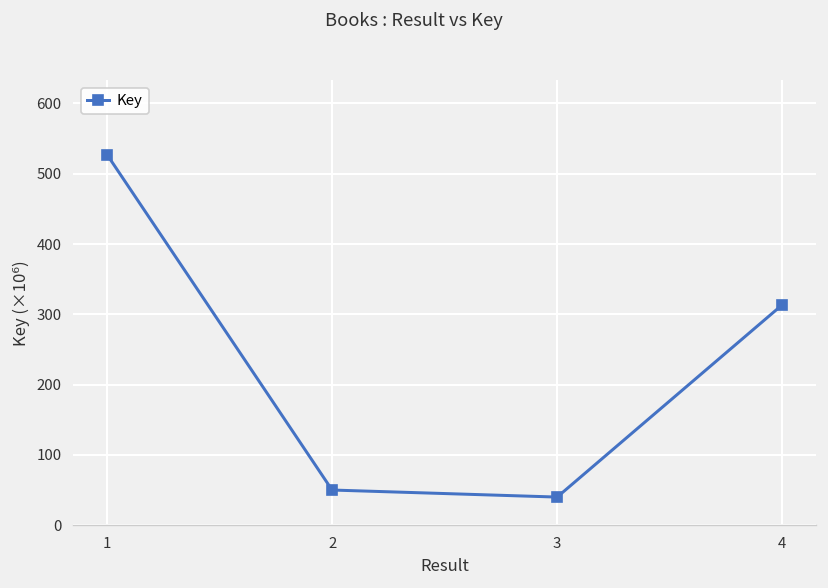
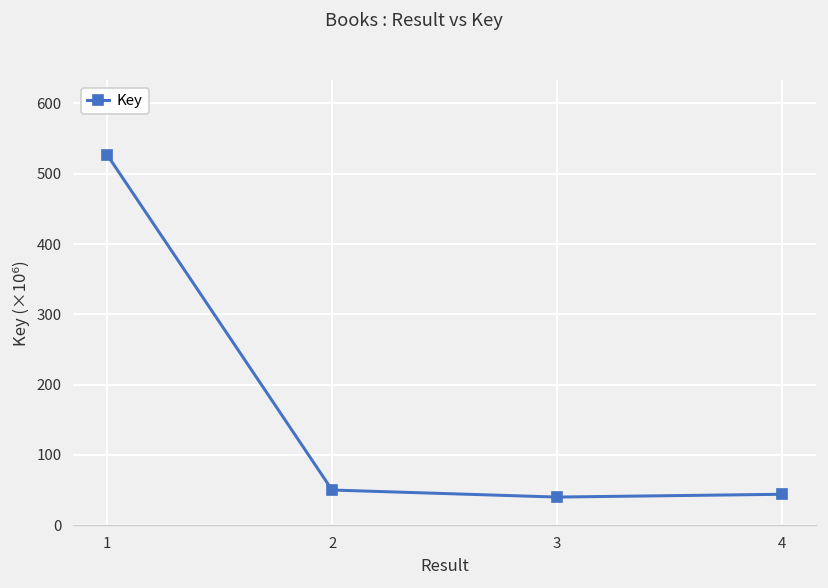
4: 310 -> 40
